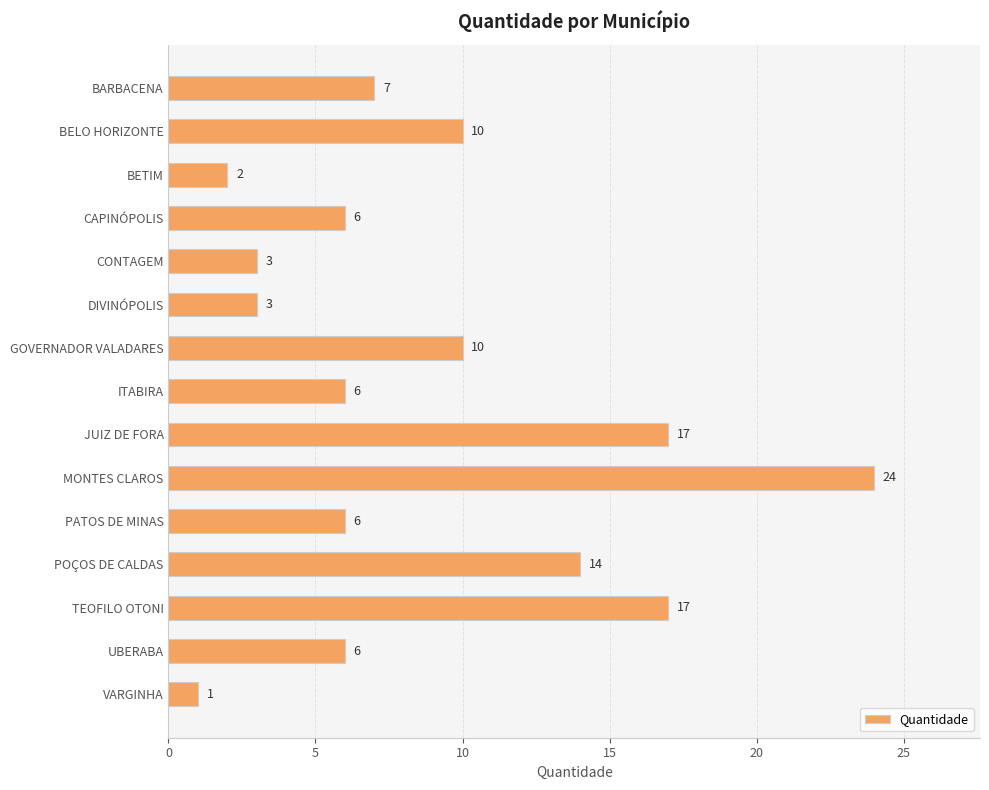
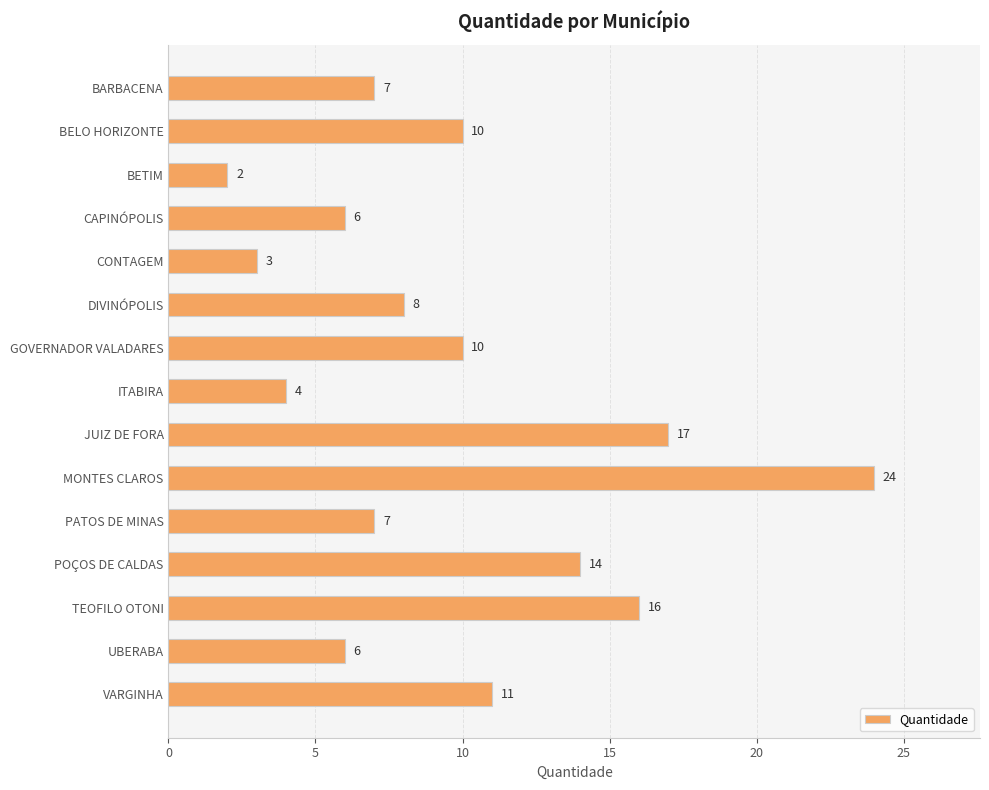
DIVINÓPOLIS: 3 -> 8
ITABIRA: 6 -> 4
PATOS DE MINAS: 6 -> 7
TEOFILO OTONI: 17 -> 16
VARGINHA: 1 -> 11
